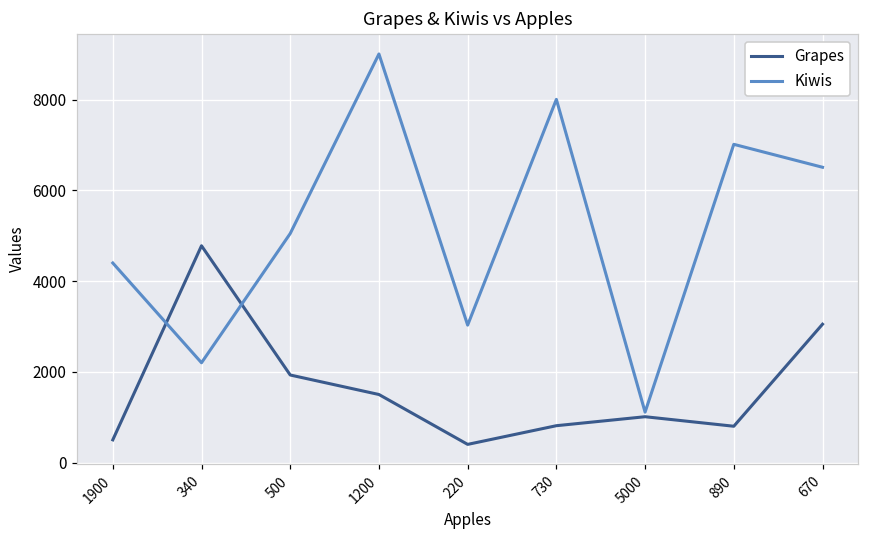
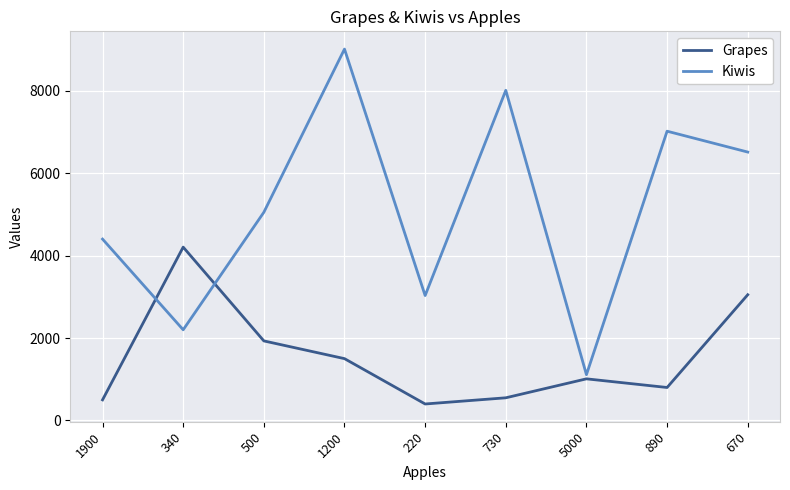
Grapes, 340: 4800 -> 4200
Grapes, 730: 800 -> 600
